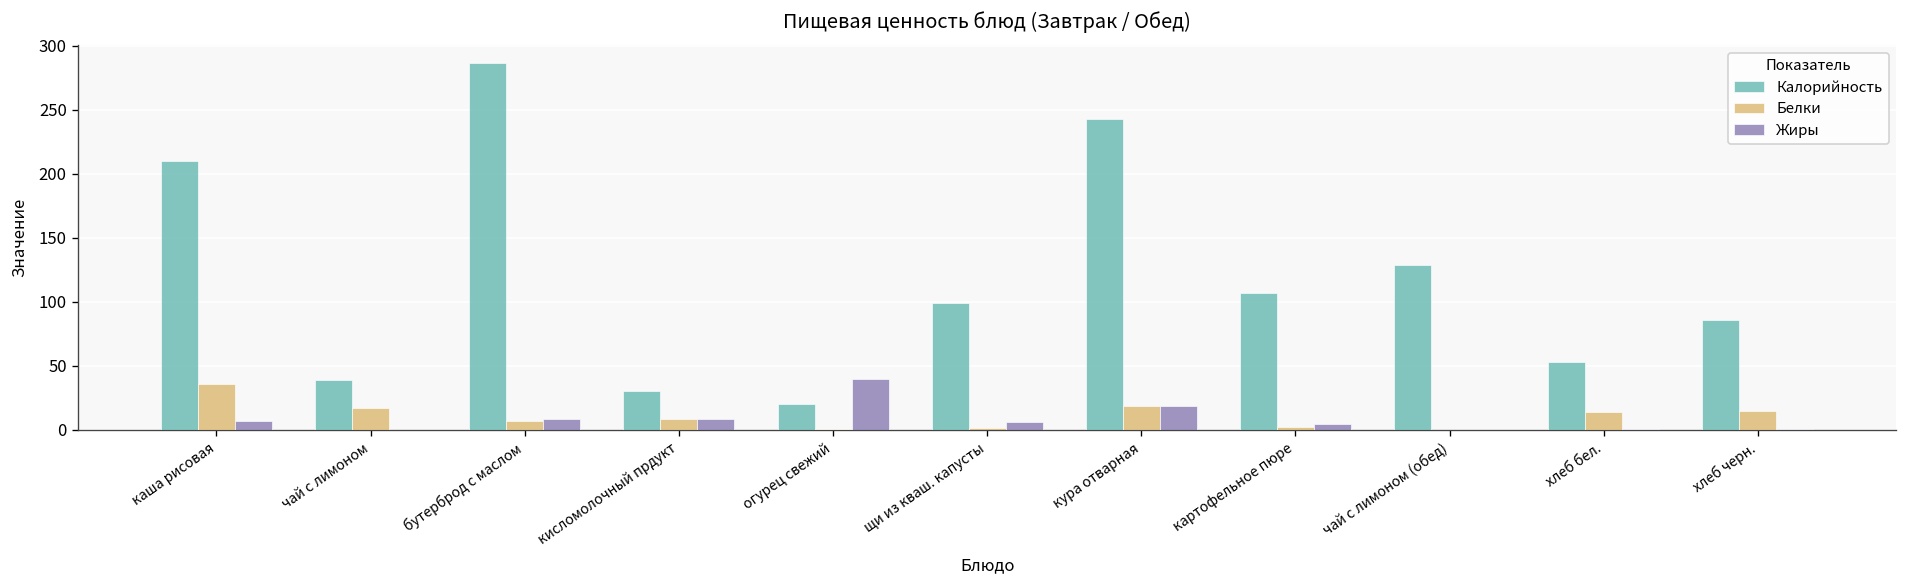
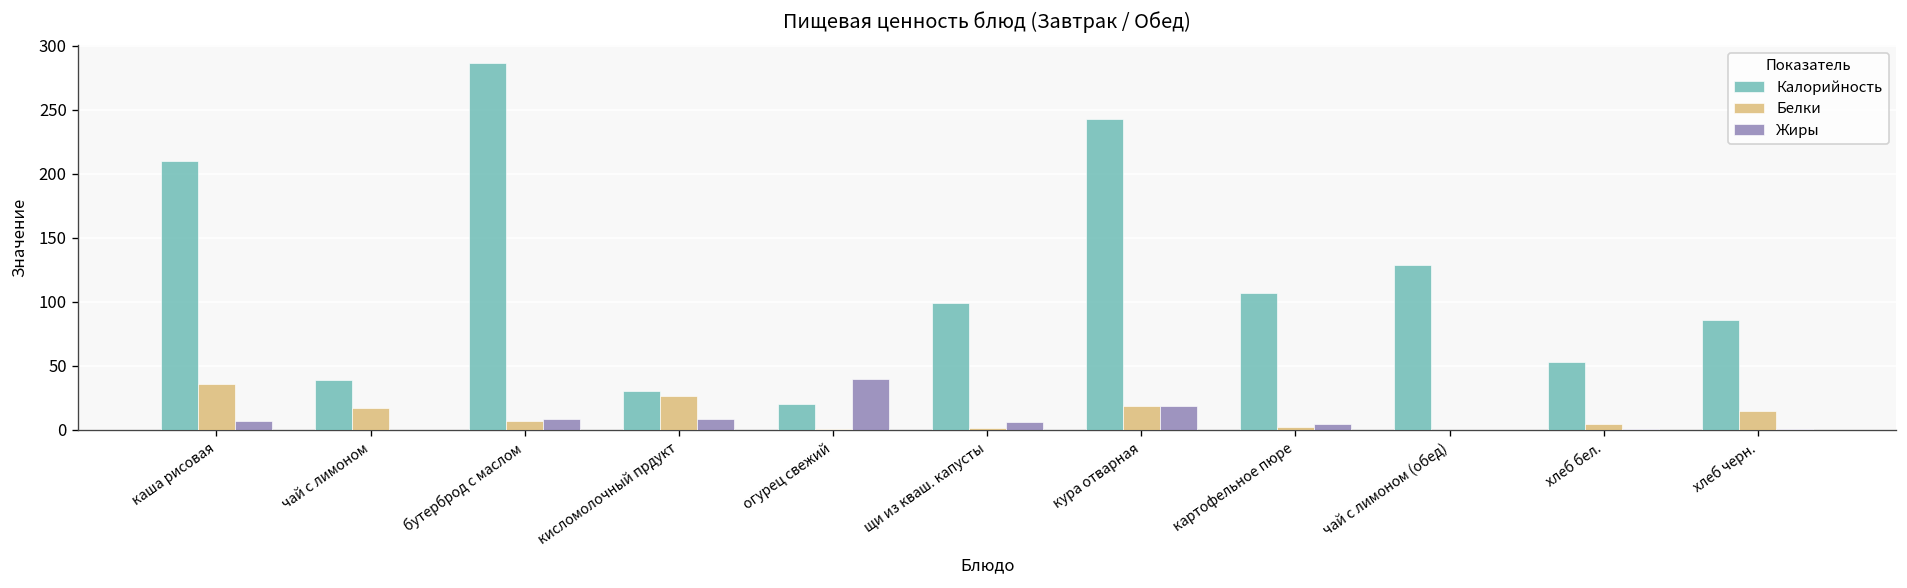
Белки, кисломолочный прдукт: 8 -> 26
Белки, хлеб бел.: 14 -> 4
